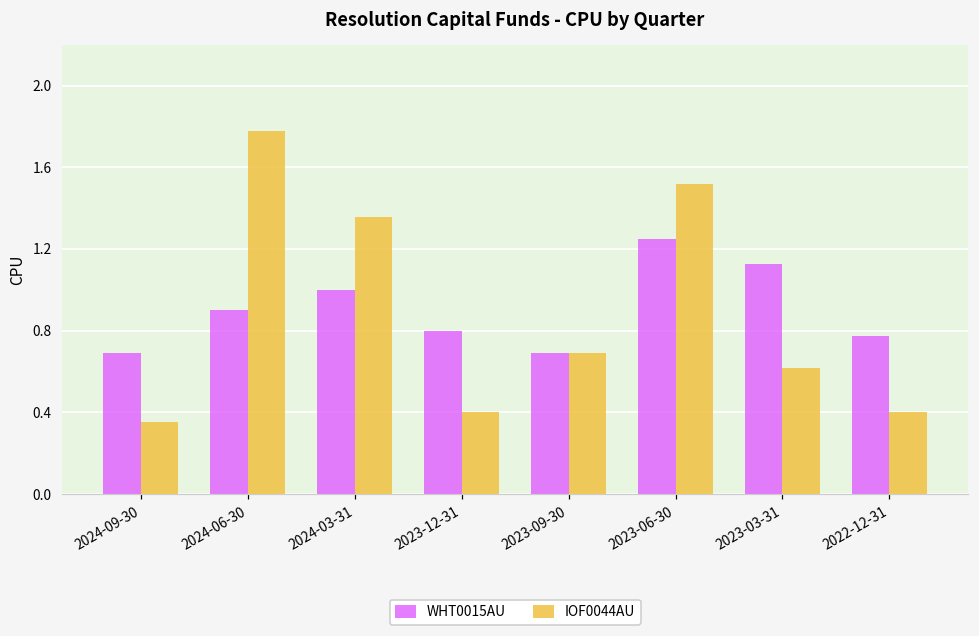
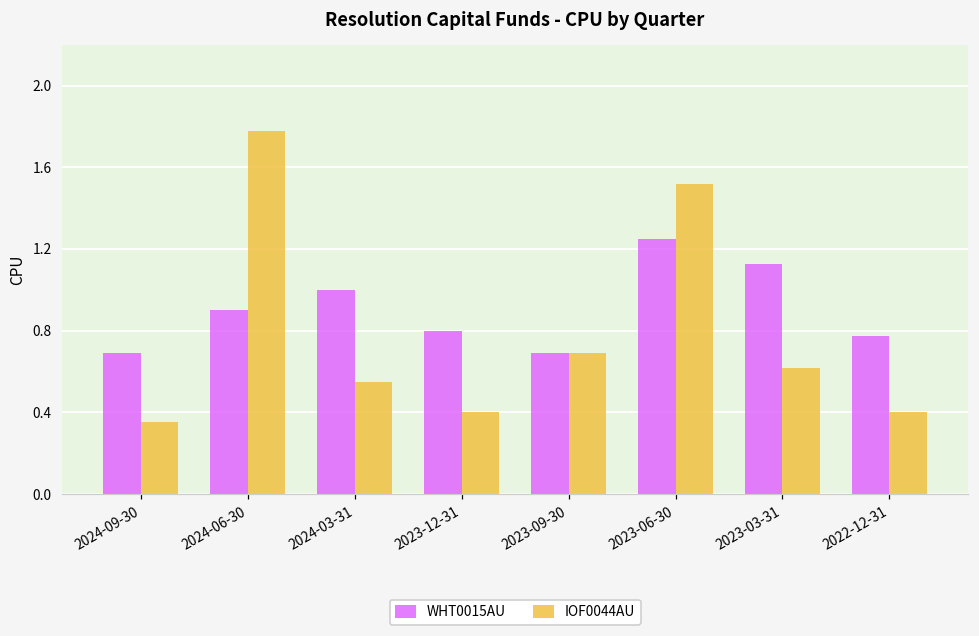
IOF0044AU, 2024-03-31: 1.36 -> 0.55
